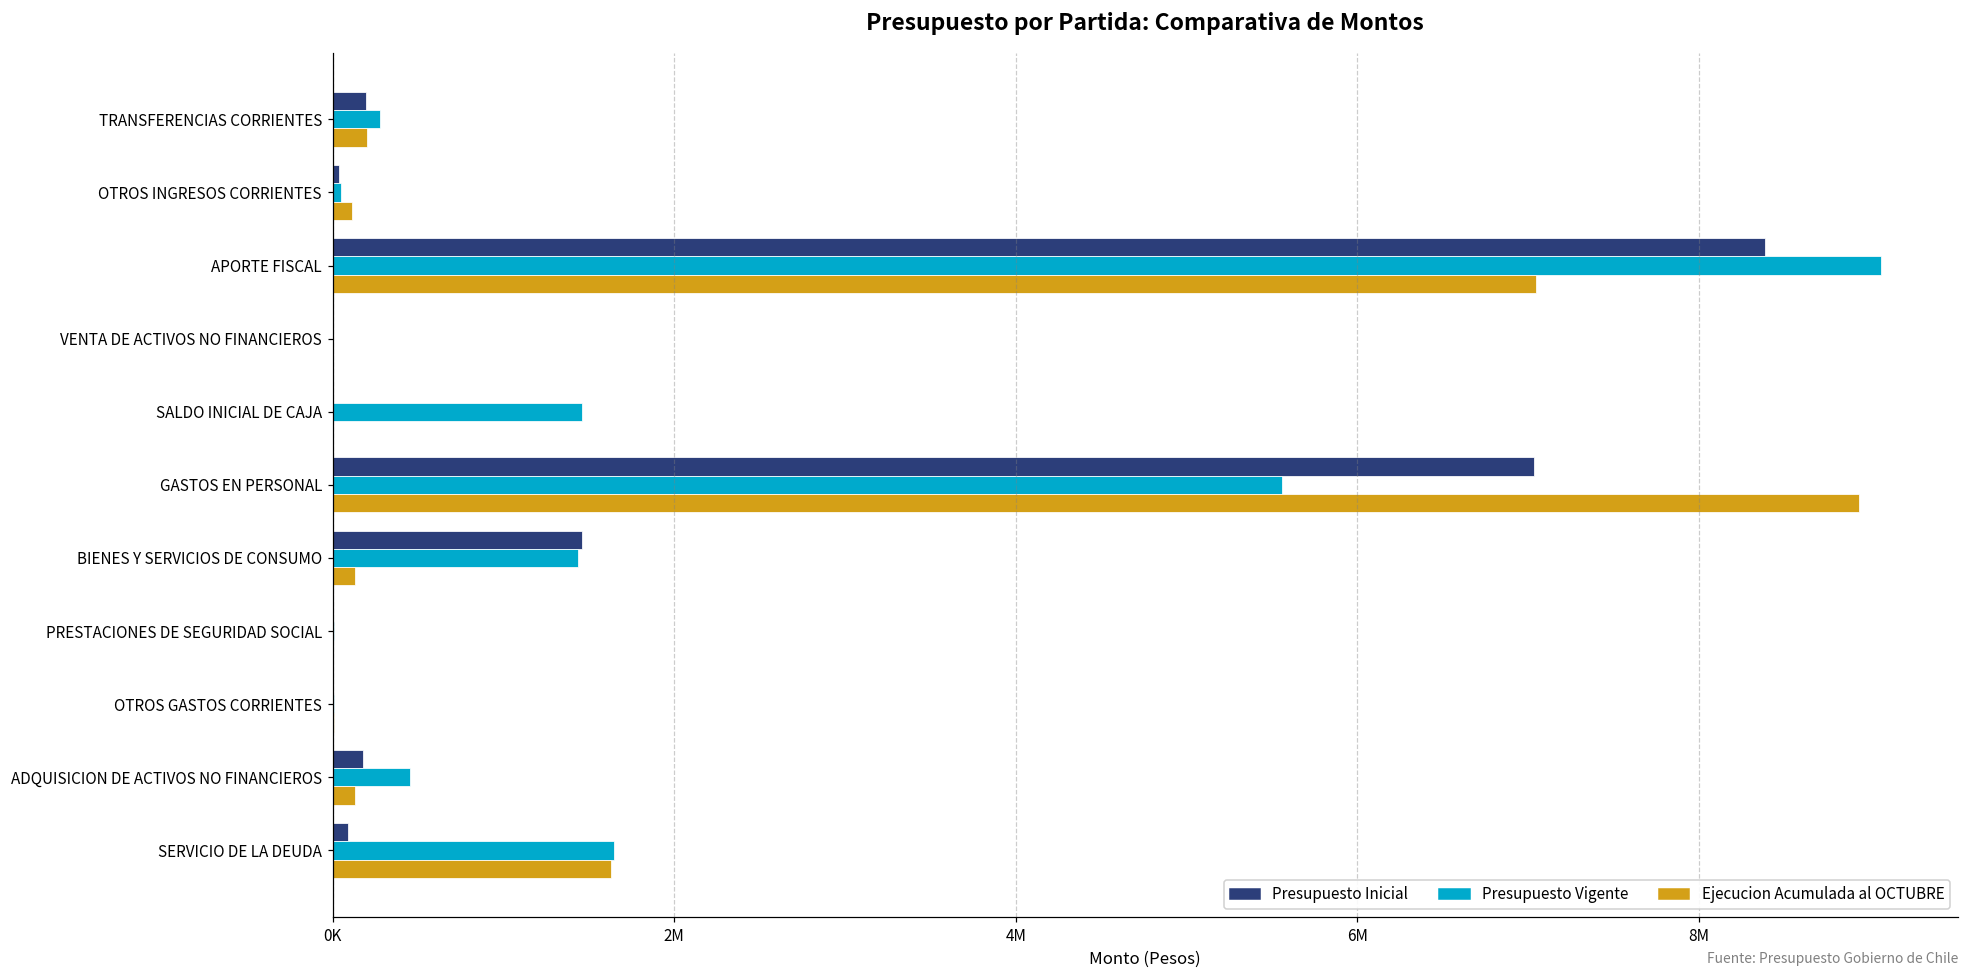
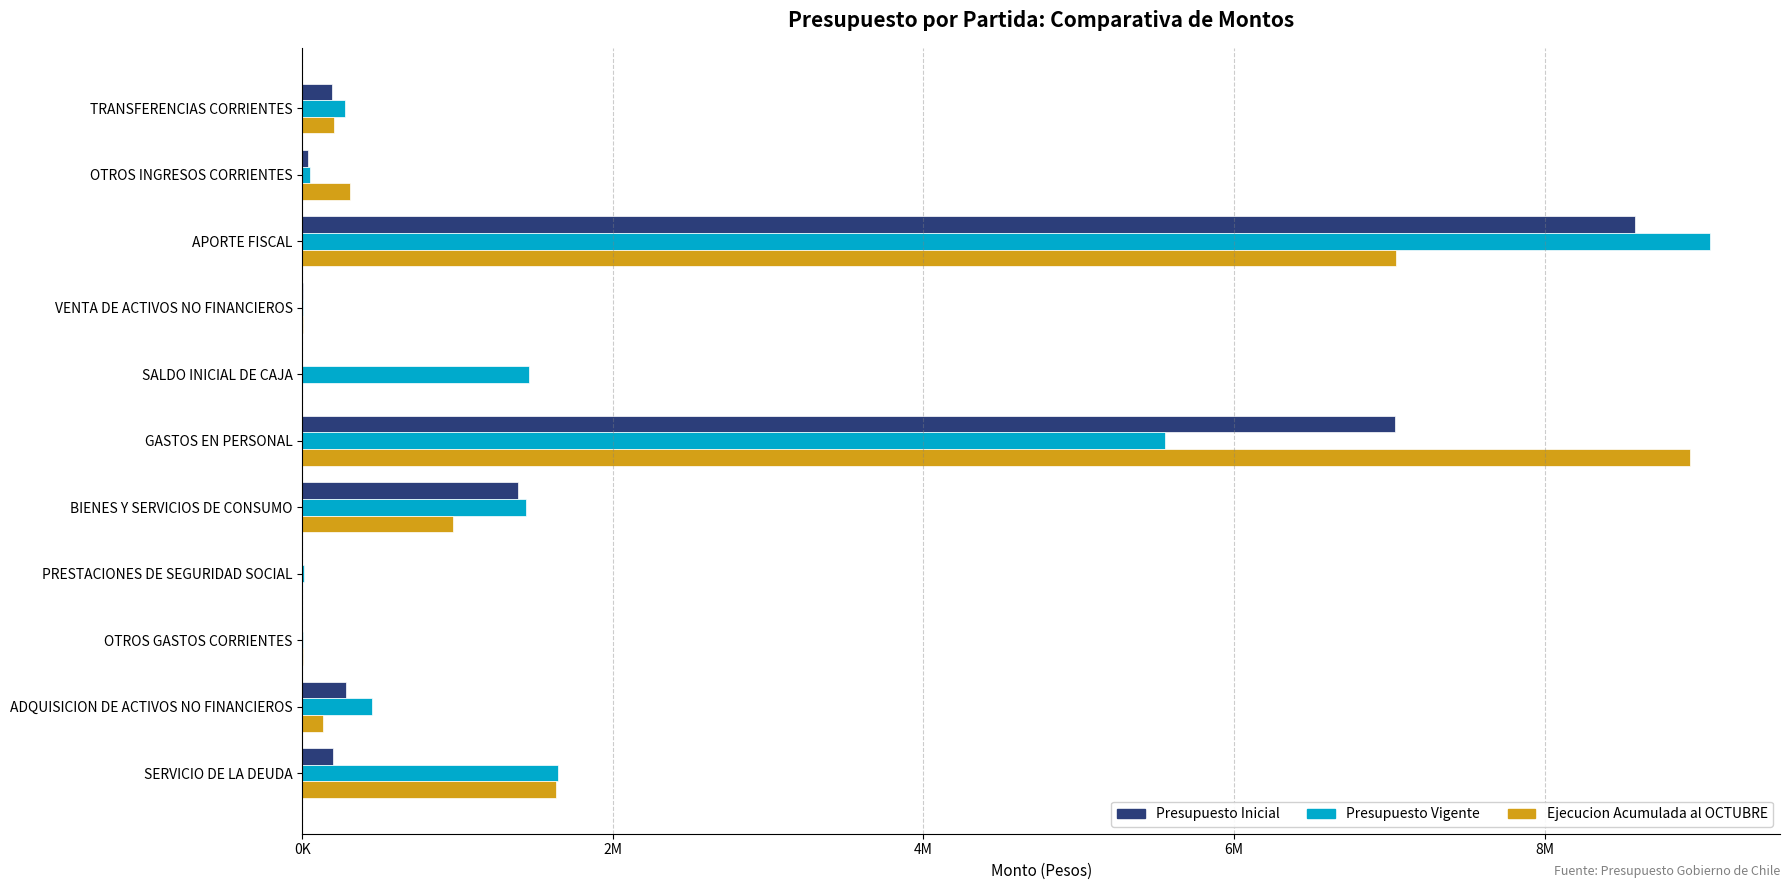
Ejecucion Acumulada al OCTUBRE, OTROS INGRESOS CORRIENTES: 110000 -> 310000
Presupuesto Inicial, APORTE FISCAL: 8390000 -> 8580000
Presupuesto Inicial, BIENES Y SERVICIOS DE CONSUMO: 1460000 -> 1390000
Ejecucion Acumulada al OCTUBRE, BIENES Y SERVICIOS DE CONSUMO: 130000 -> 970000
Presupuesto Inicial, ADQUISICION DE ACTIVOS NO FINANCIEROS: 180000 -> 280000
Presupuesto Inicial, SERVICIO DE LA DEUDA: 90000 -> 200000
